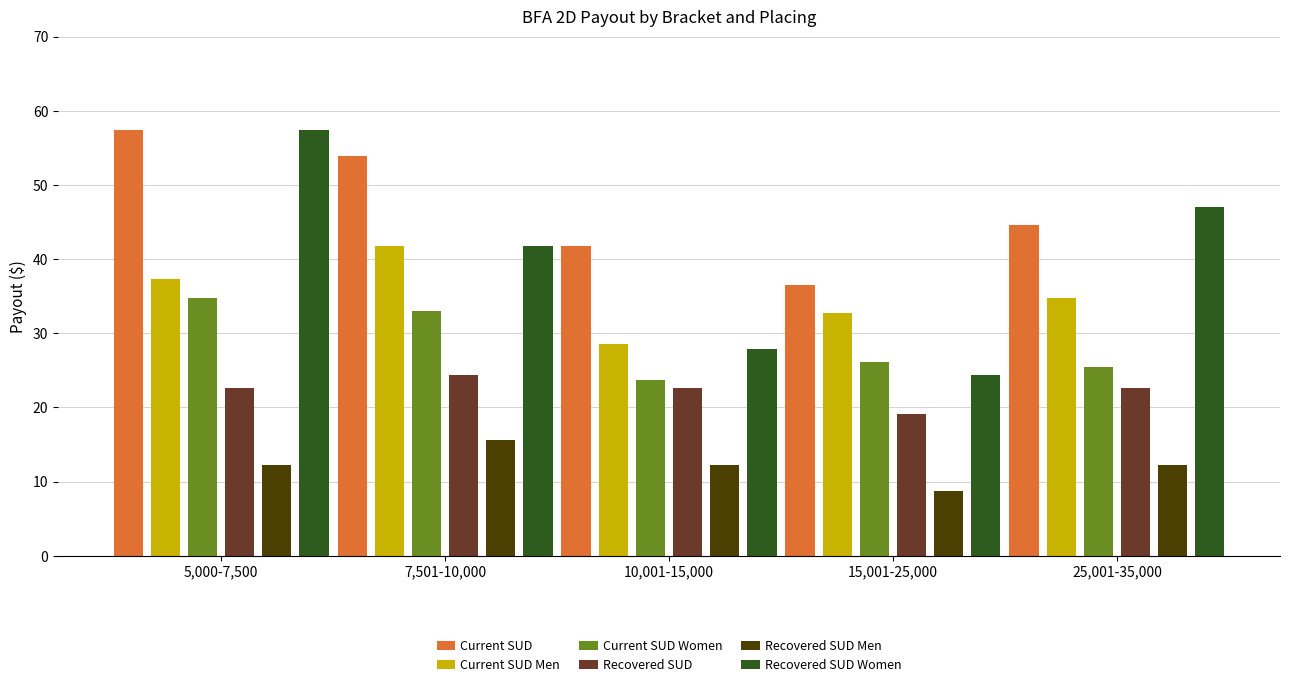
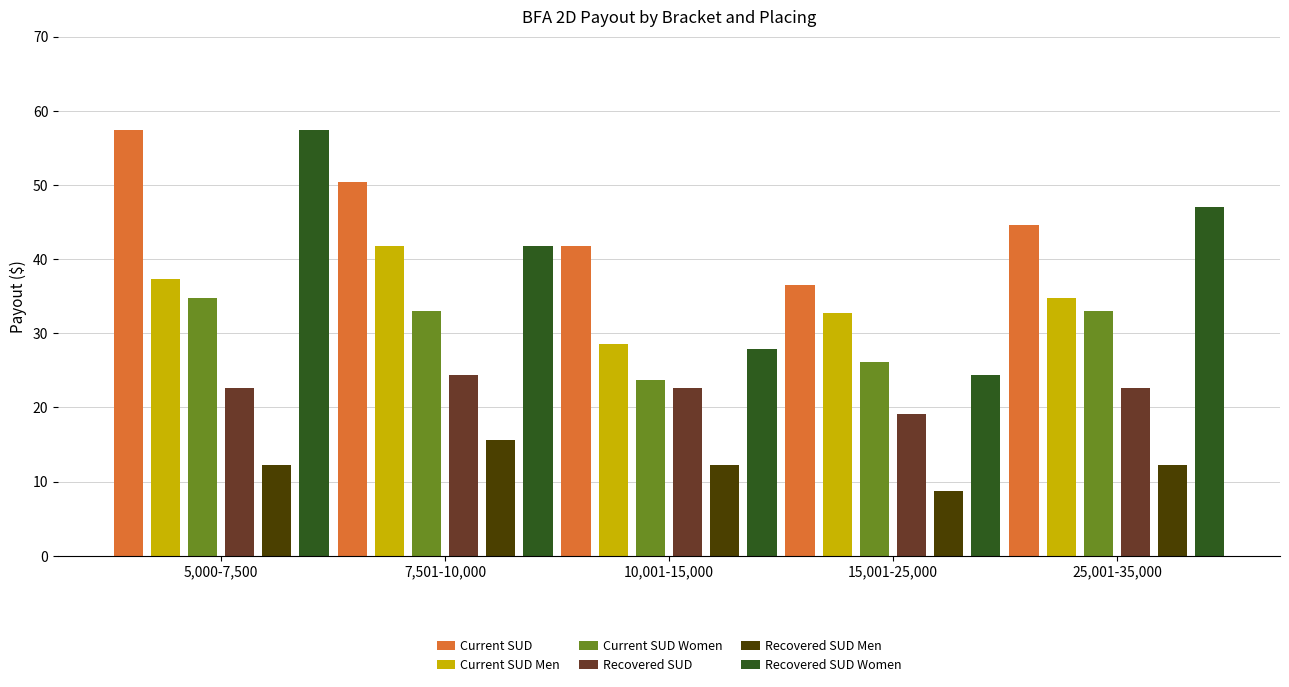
Current SUD, 7,501-10,000: 54 -> 50
Current SUD Women, 25,001-35,000: 25 -> 33
